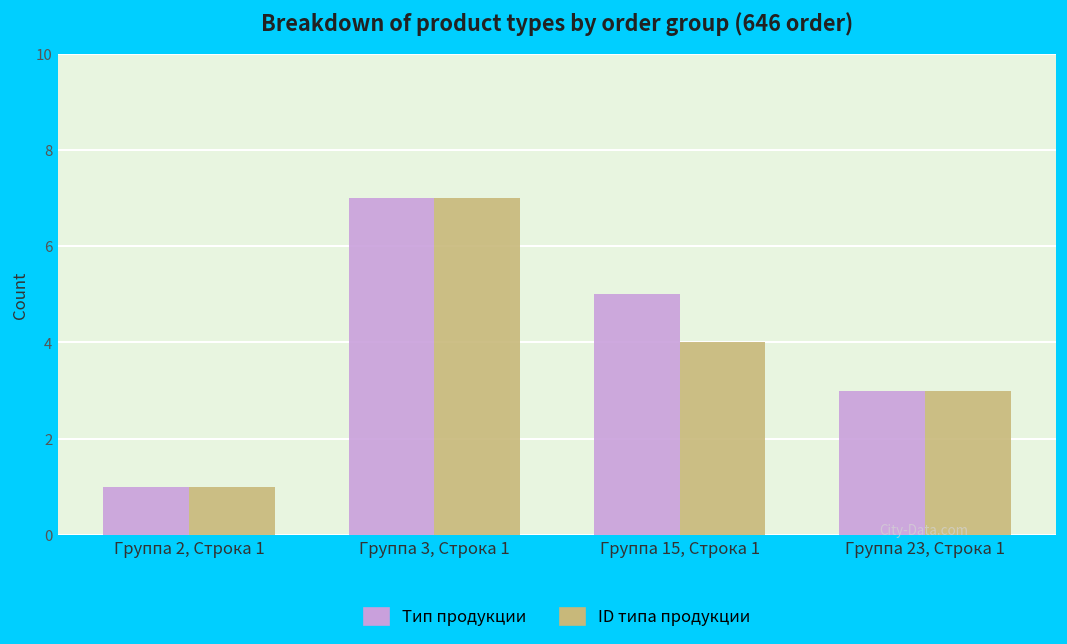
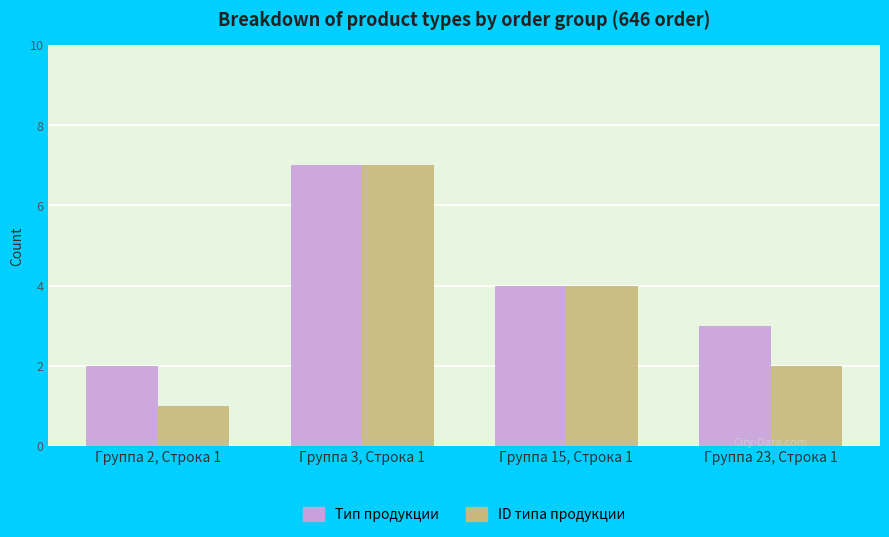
Тип продукции, Группа 2, Строка 1: 1 -> 2
Тип продукции, Группа 15, Строка 1: 5 -> 4
ID типа продукции, Группа 23, Строка 1: 3 -> 2
